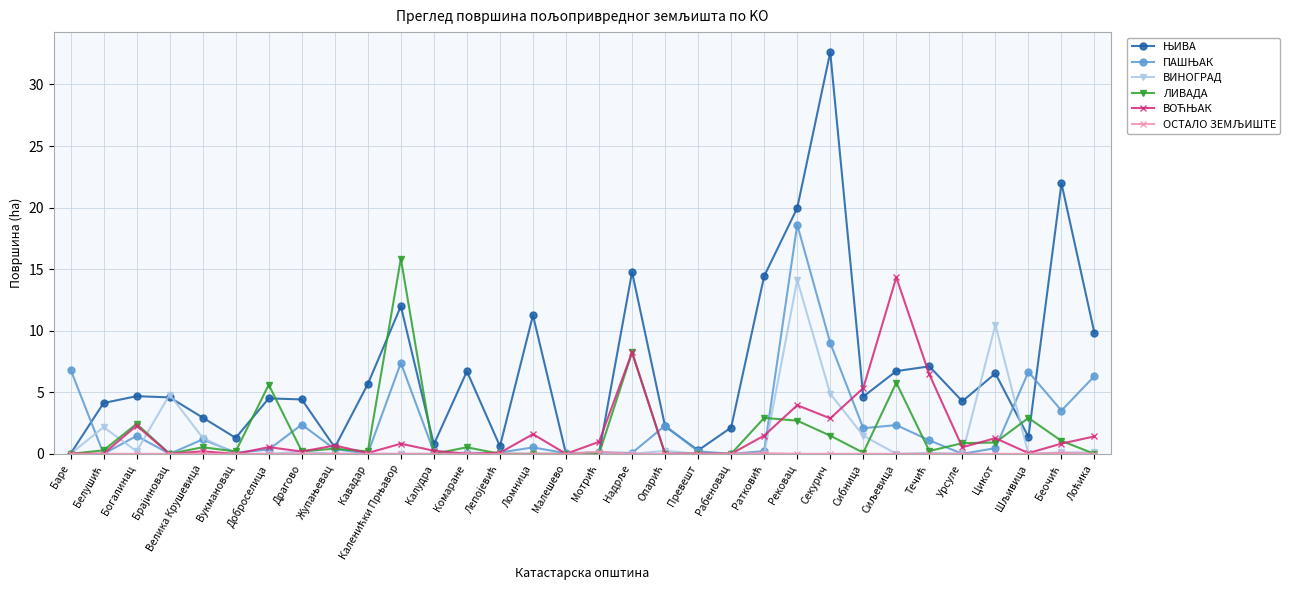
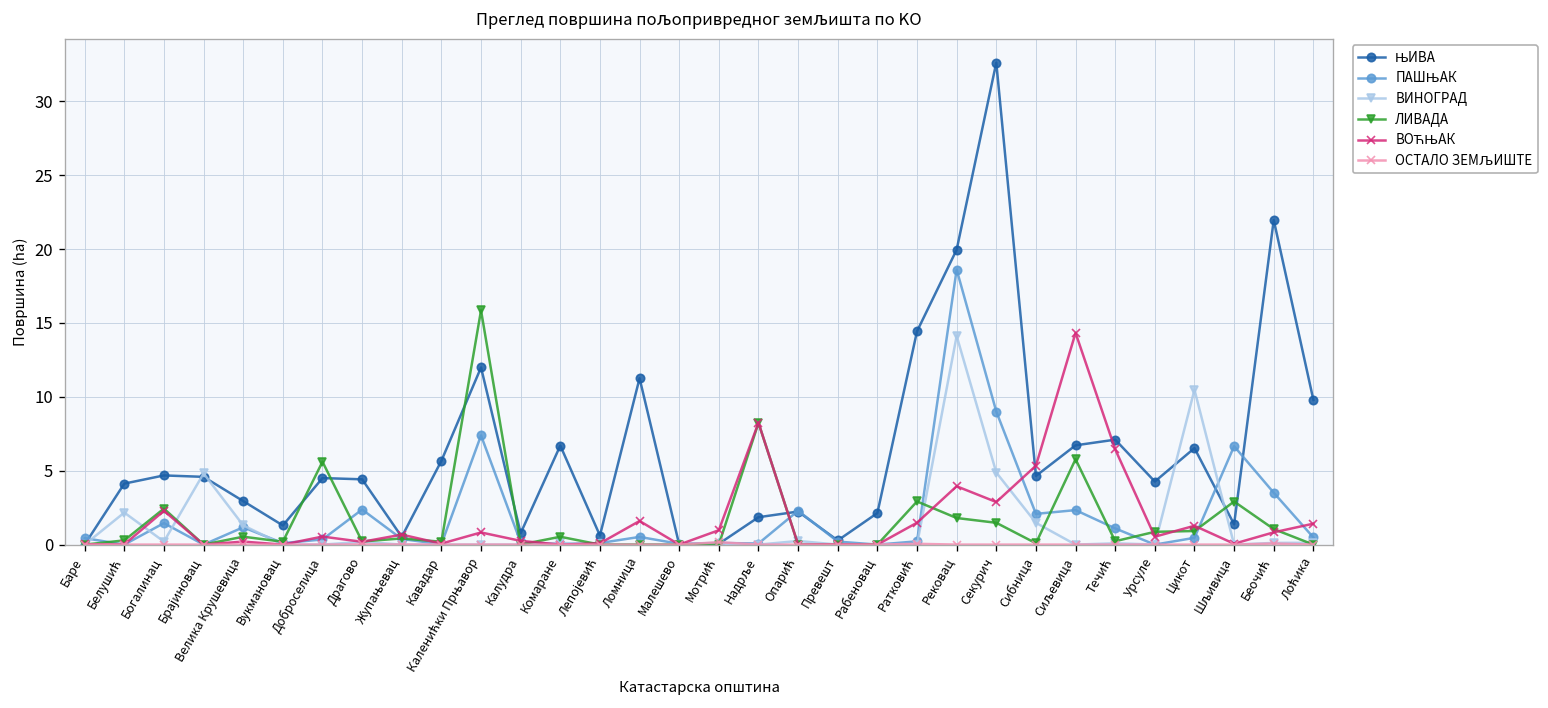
ПАШЊАК, Баре: 6.9 -> 0.4
ЊИВА, Надрље: 14.8 -> 1.9
ЛИВАДА, Рековац: 2.7 -> 1.8
ПАШЊАК, Лоћика: 6.3 -> 0.5
